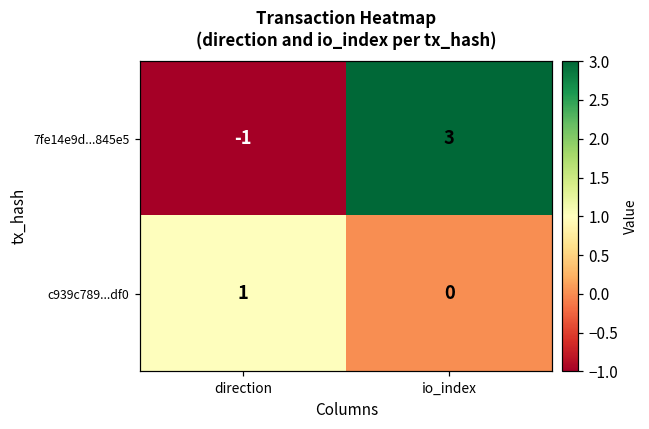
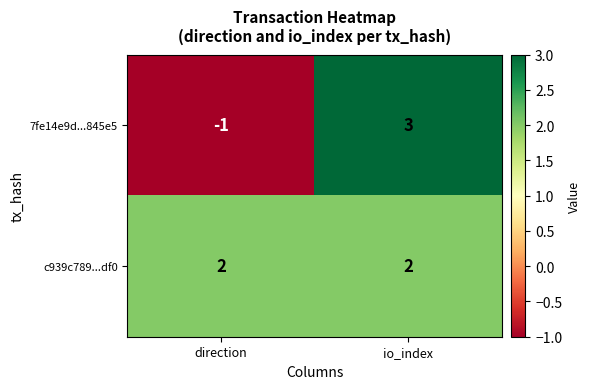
c939c789...df0, direction: 1 -> 2
c939c789...df0, io_index: 0 -> 2
